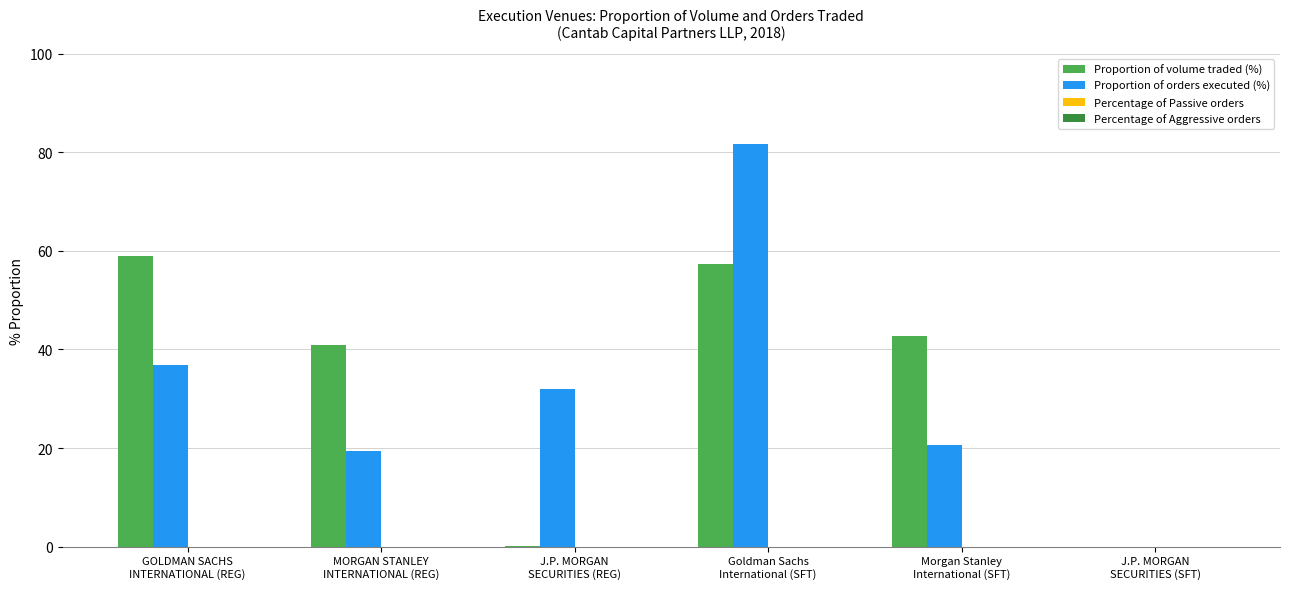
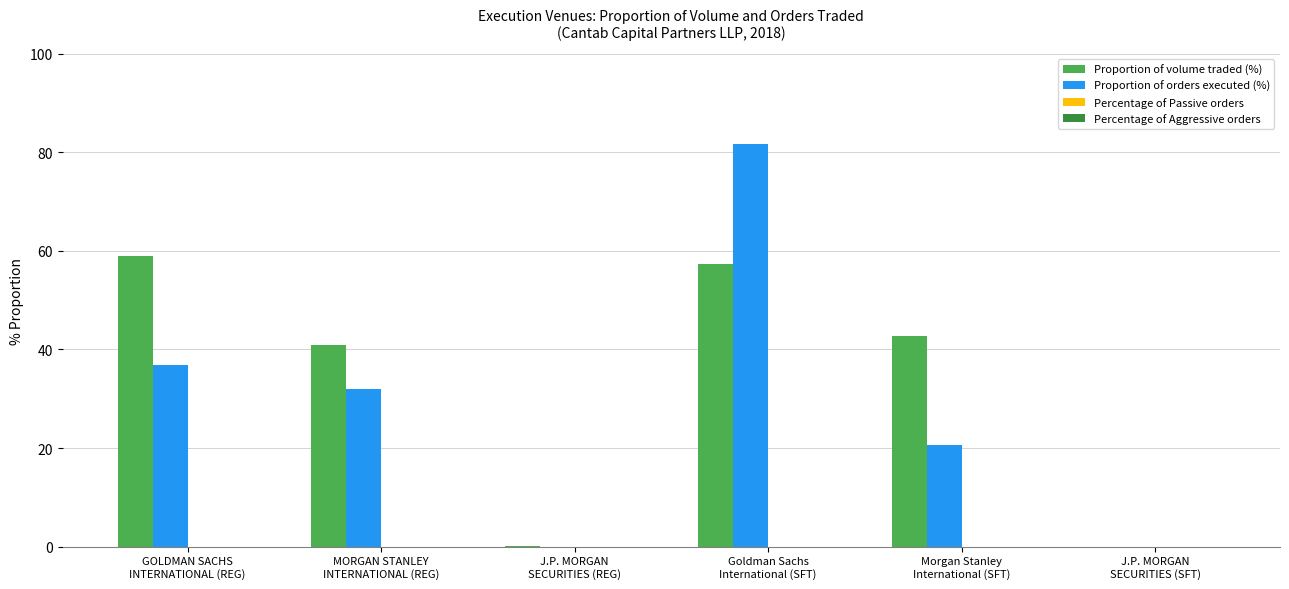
Proportion of orders executed (%), MORGAN STANLEY INTERNATIONAL (REG): 19 -> 32
Proportion of orders executed (%), J.P. MORGAN SECURITIES (REG): 32 -> 0
